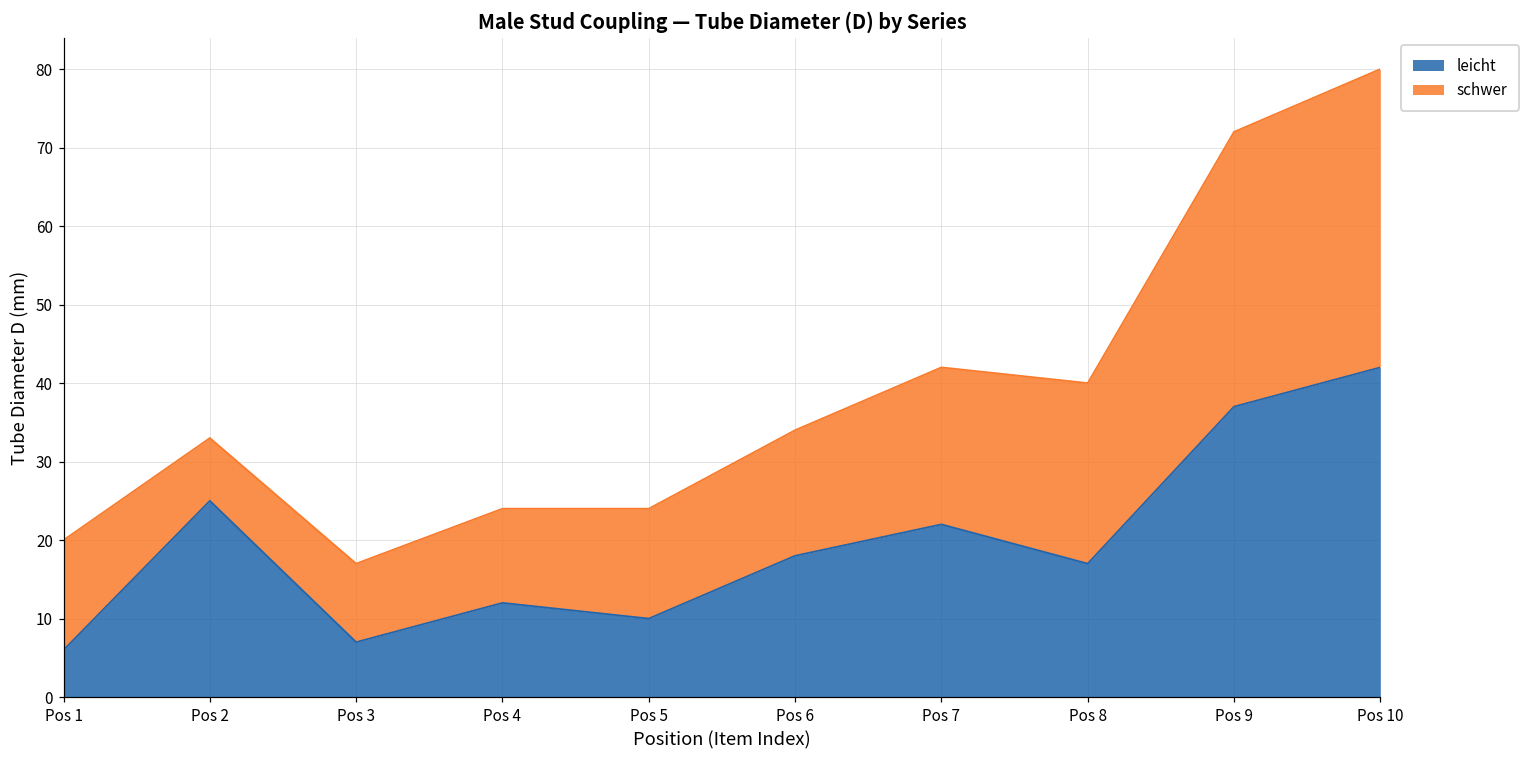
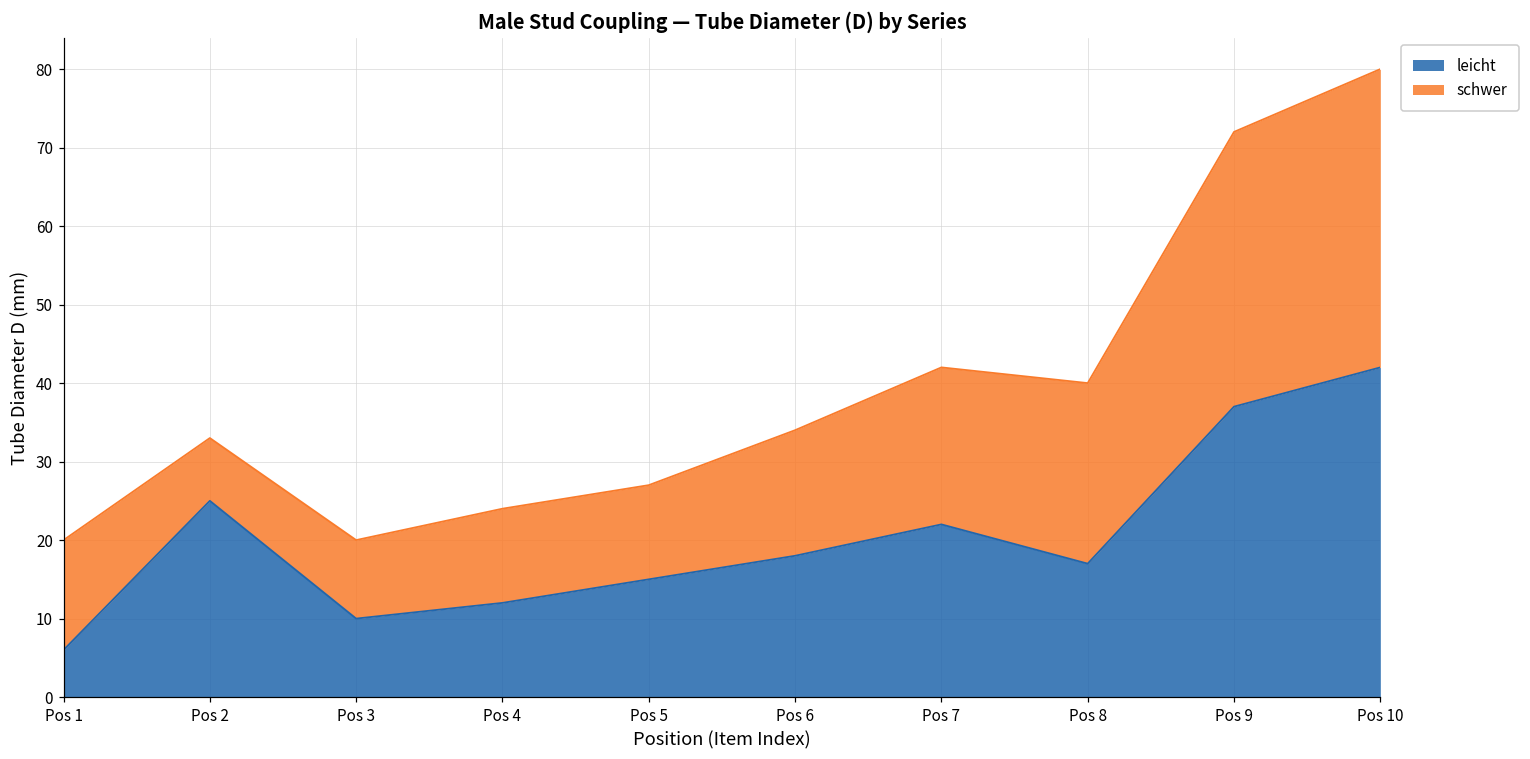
leicht, Pos 3: 7 -> 10
leicht, Pos 5: 10 -> 15
schwer, Pos 5: 14 -> 12
